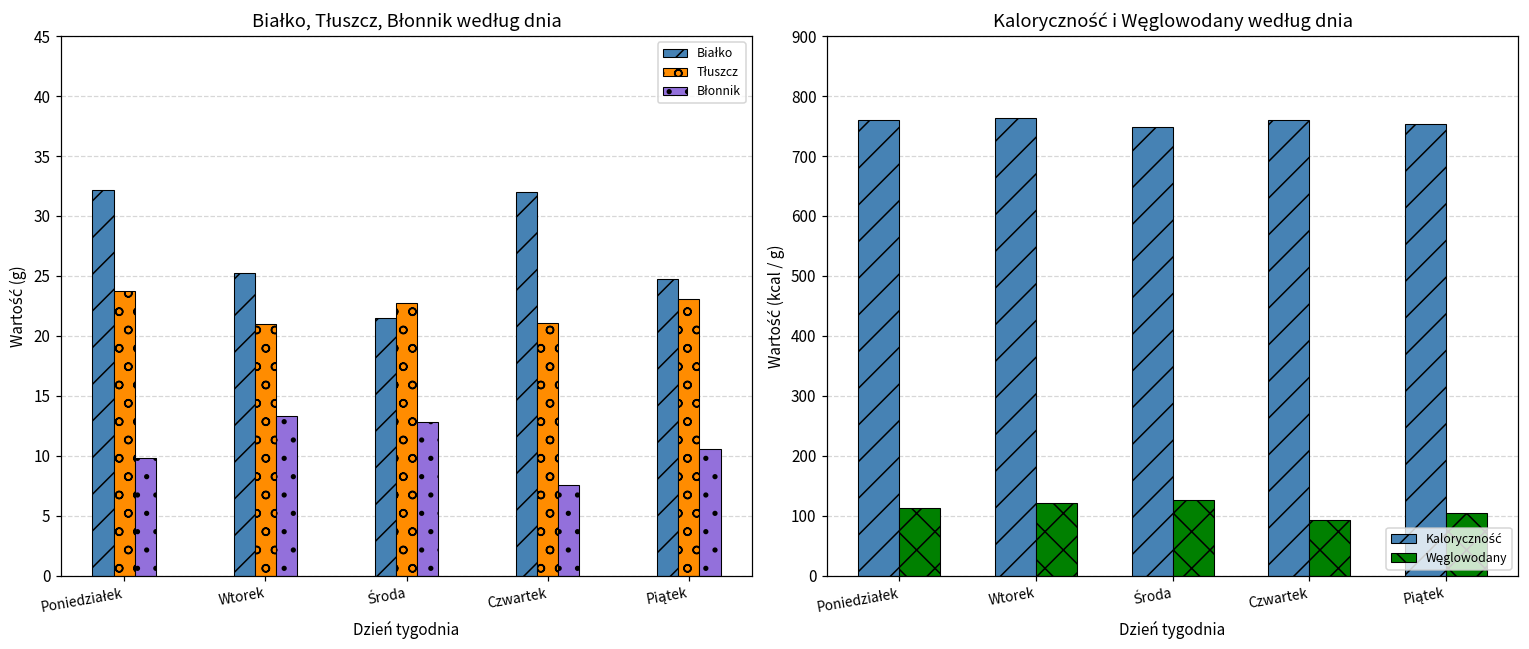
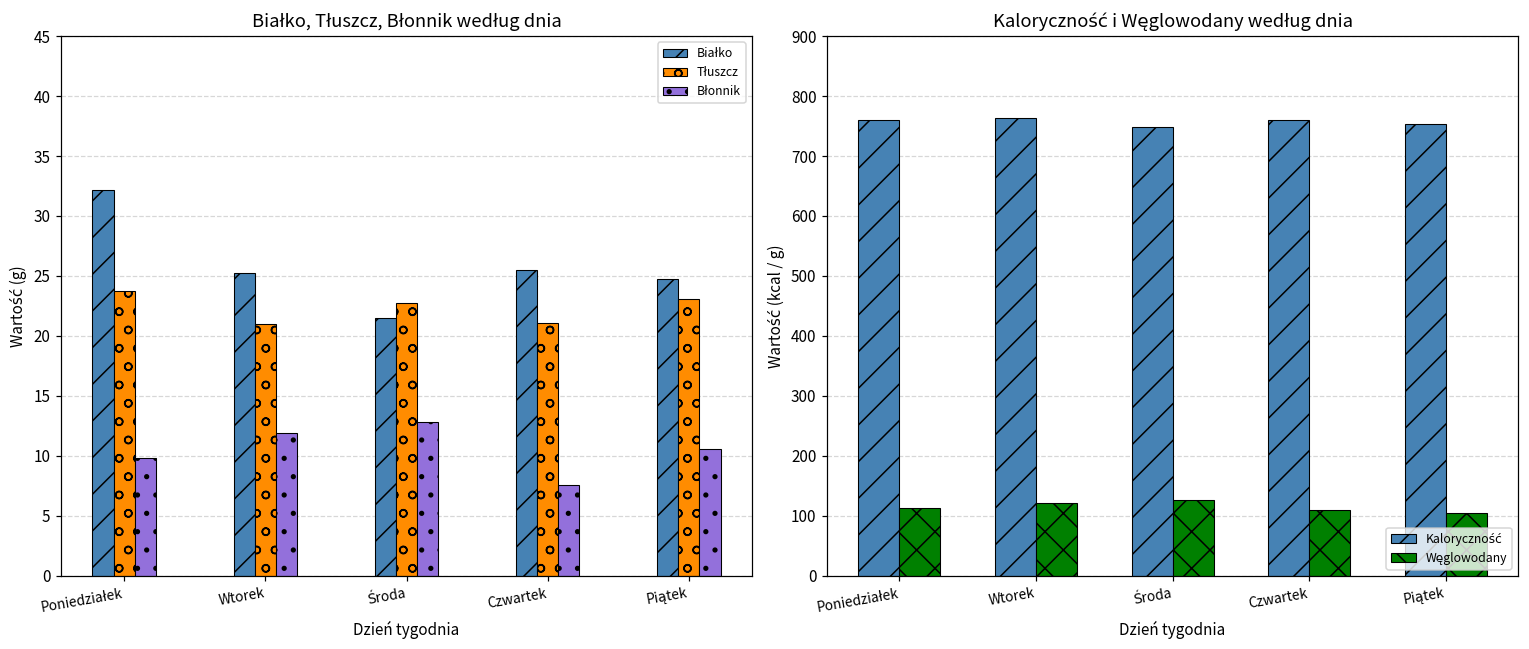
Białko, Tłuszcz, Błonnik według dnia, Błonnik, Wtorek: 13.4 -> 11.9
Białko, Tłuszcz, Błonnik według dnia, Białko, Czwartek: 32.0 -> 25.5
Kaloryczność i Węglowodany według dnia, Węglowodany, Czwartek: 90 -> 110
